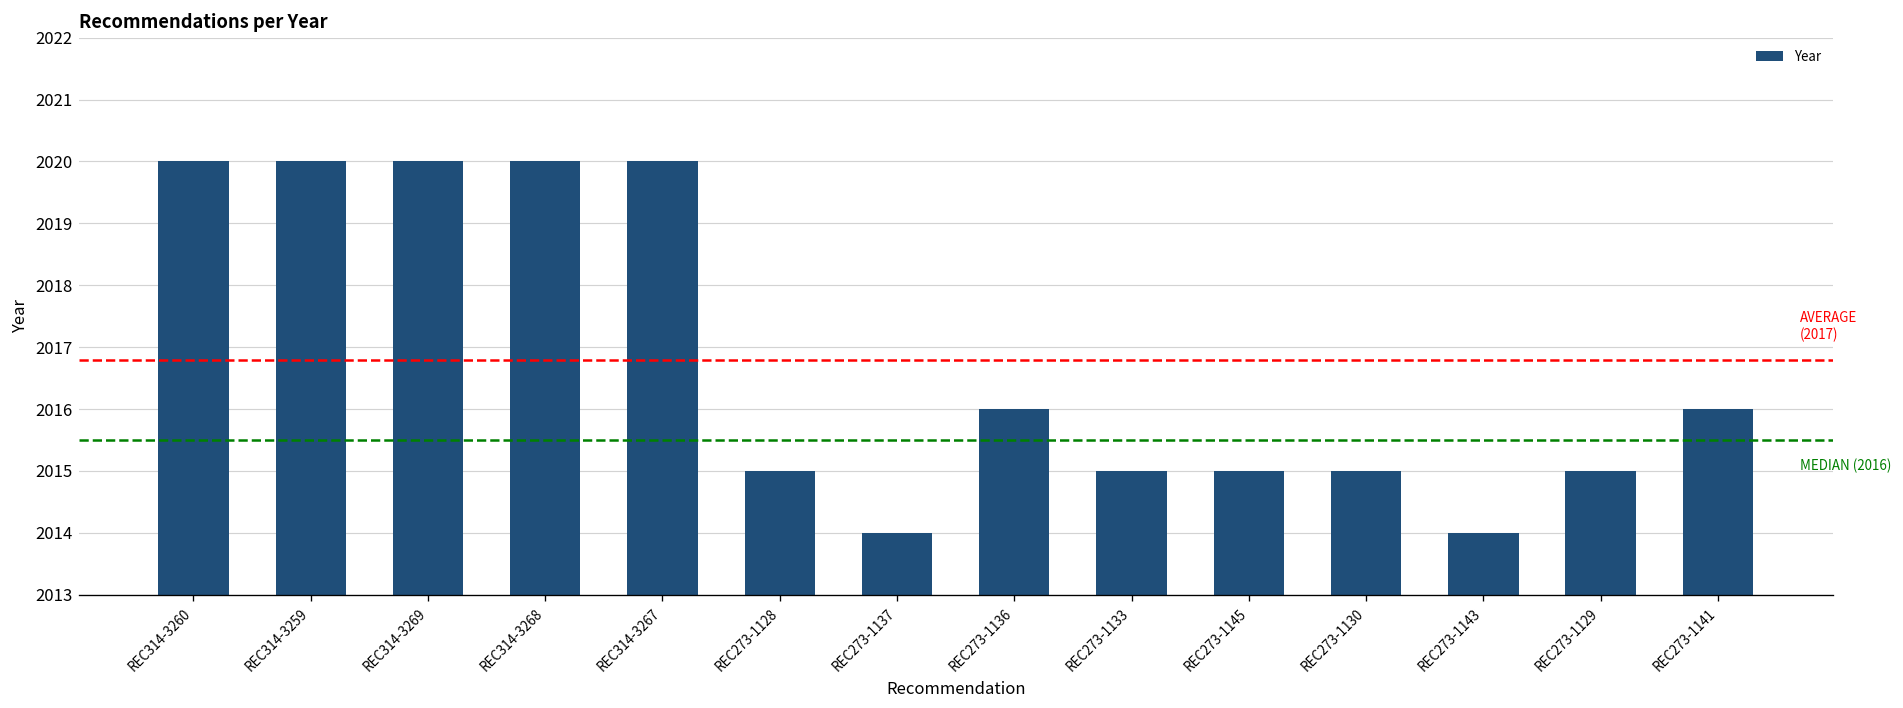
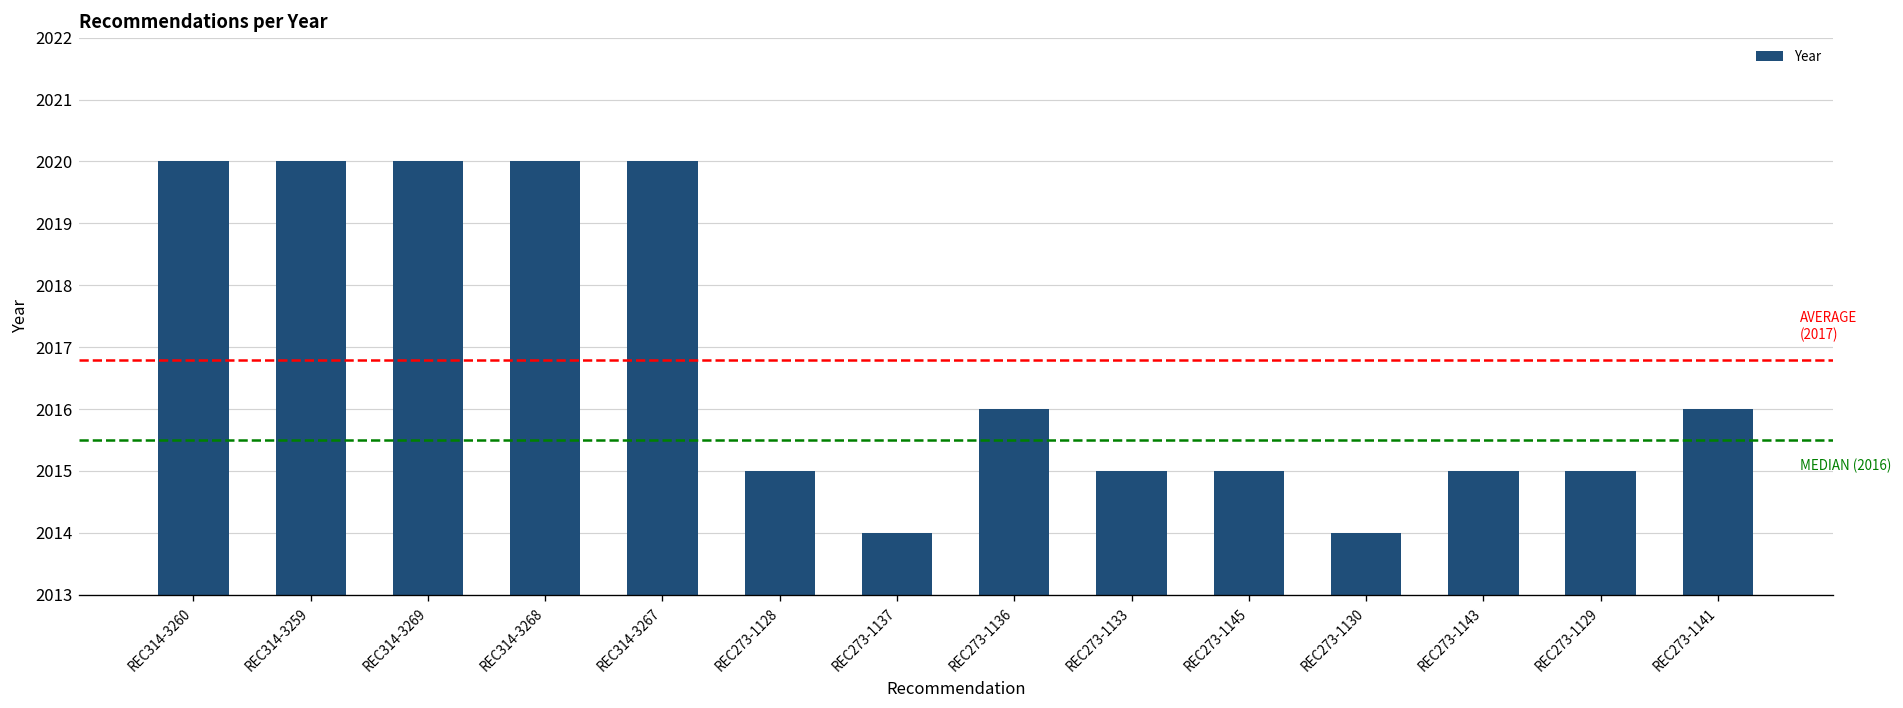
REC273-1130: 2015 -> 2014
REC273-1143: 2014 -> 2015
